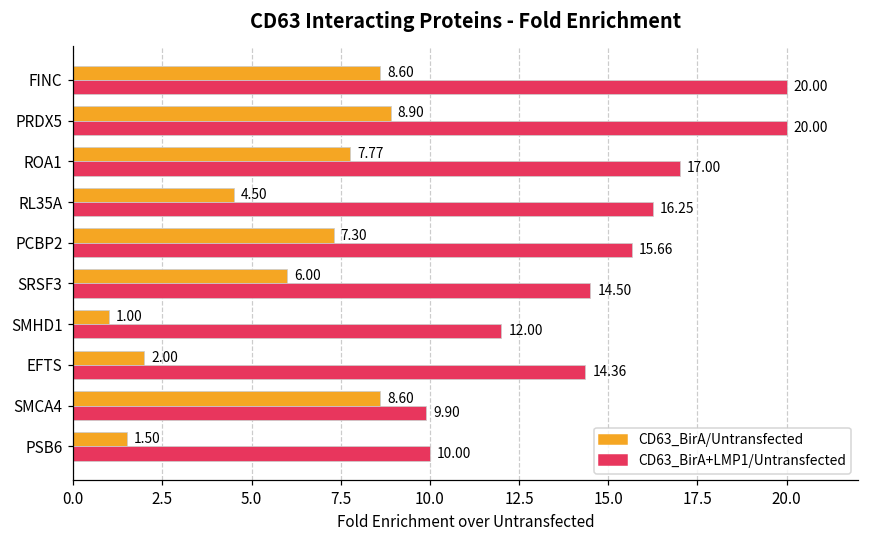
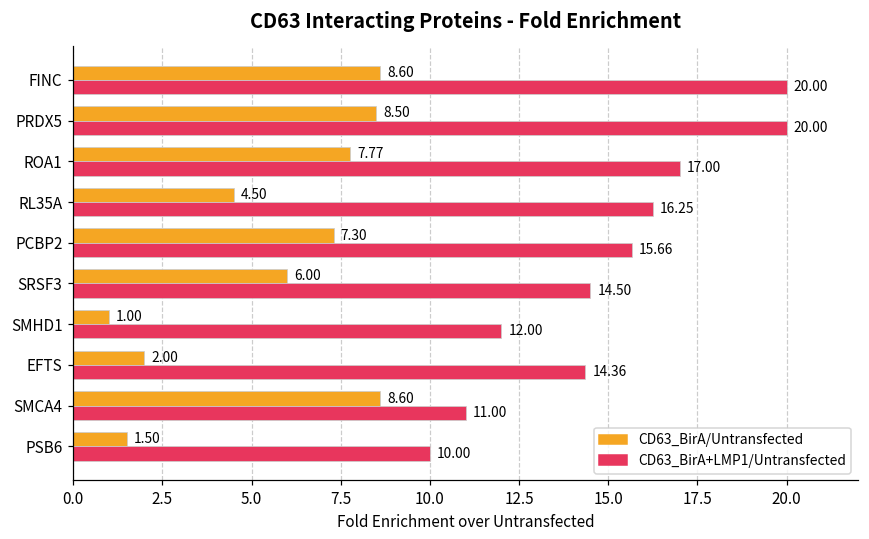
CD63_BirA/Untransfected, PRDX5: 8.90 -> 8.50
CD63_BirA+LMP1/Untransfected, SMCA4: 9.90 -> 11.00
